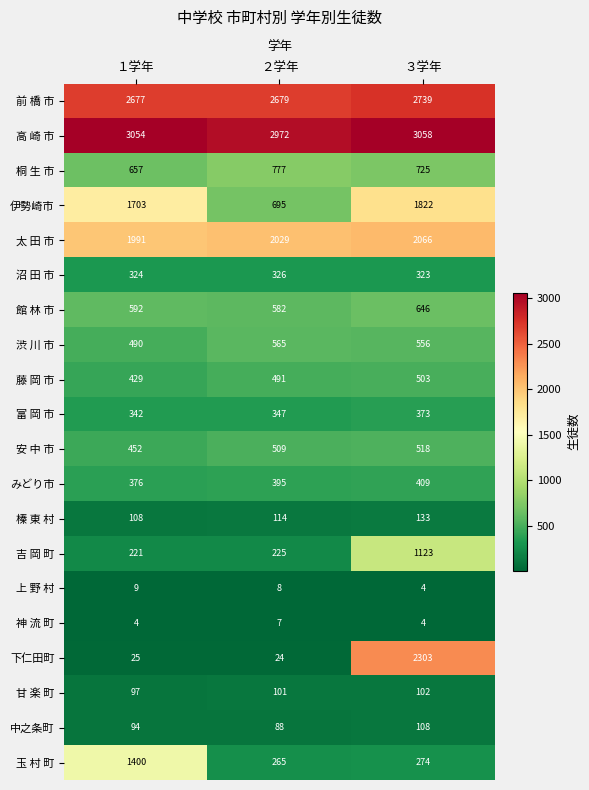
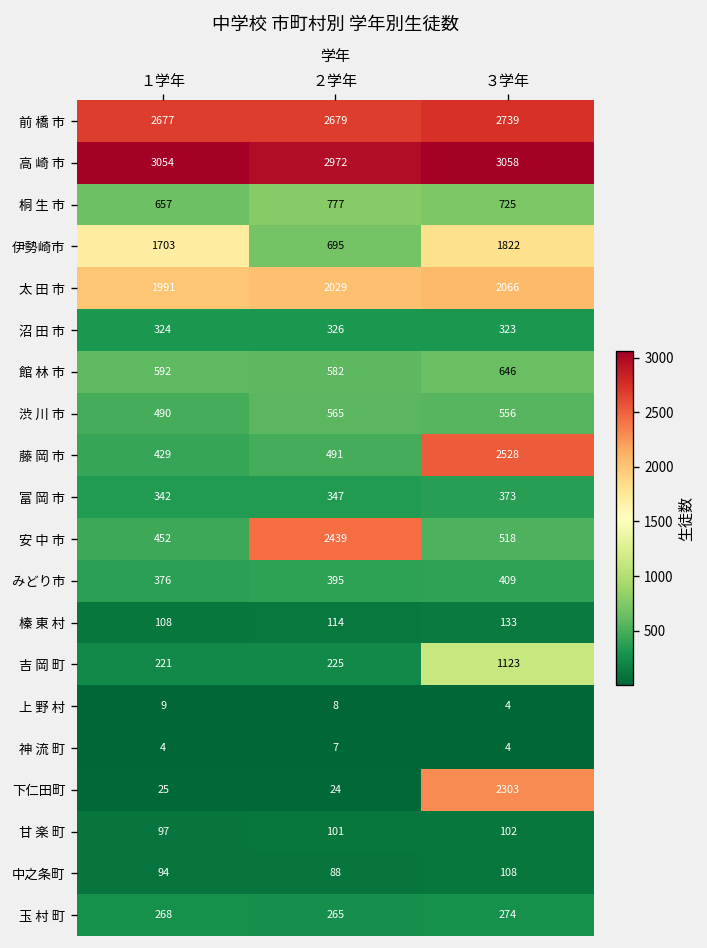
藤 岡 市, ３学年: 503 -> 2528
安 中 市, ２学年: 509 -> 2439
玉 村 町, １学年: 1400 -> 268
